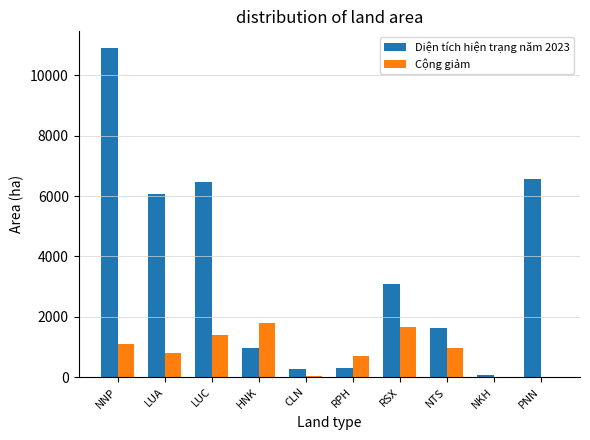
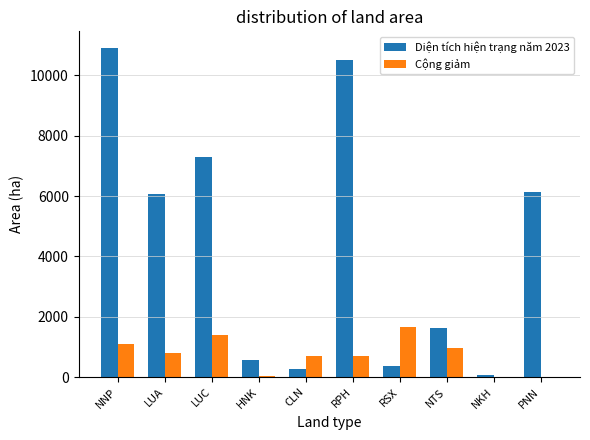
Diện tích hiện trạng năm 2023, LUC: 6500 -> 7300
Diện tích hiện trạng năm 2023, HNK: 1000 -> 600
Cộng giảm, HNK: 1800 -> 0
Cộng giảm, CLN: 0 -> 700
Diện tích hiện trạng năm 2023, RPH: 300 -> 10500
Diện tích hiện trạng năm 2023, RSX: 3100 -> 400
Diện tích hiện trạng năm 2023, PNN: 6600 -> 6100
